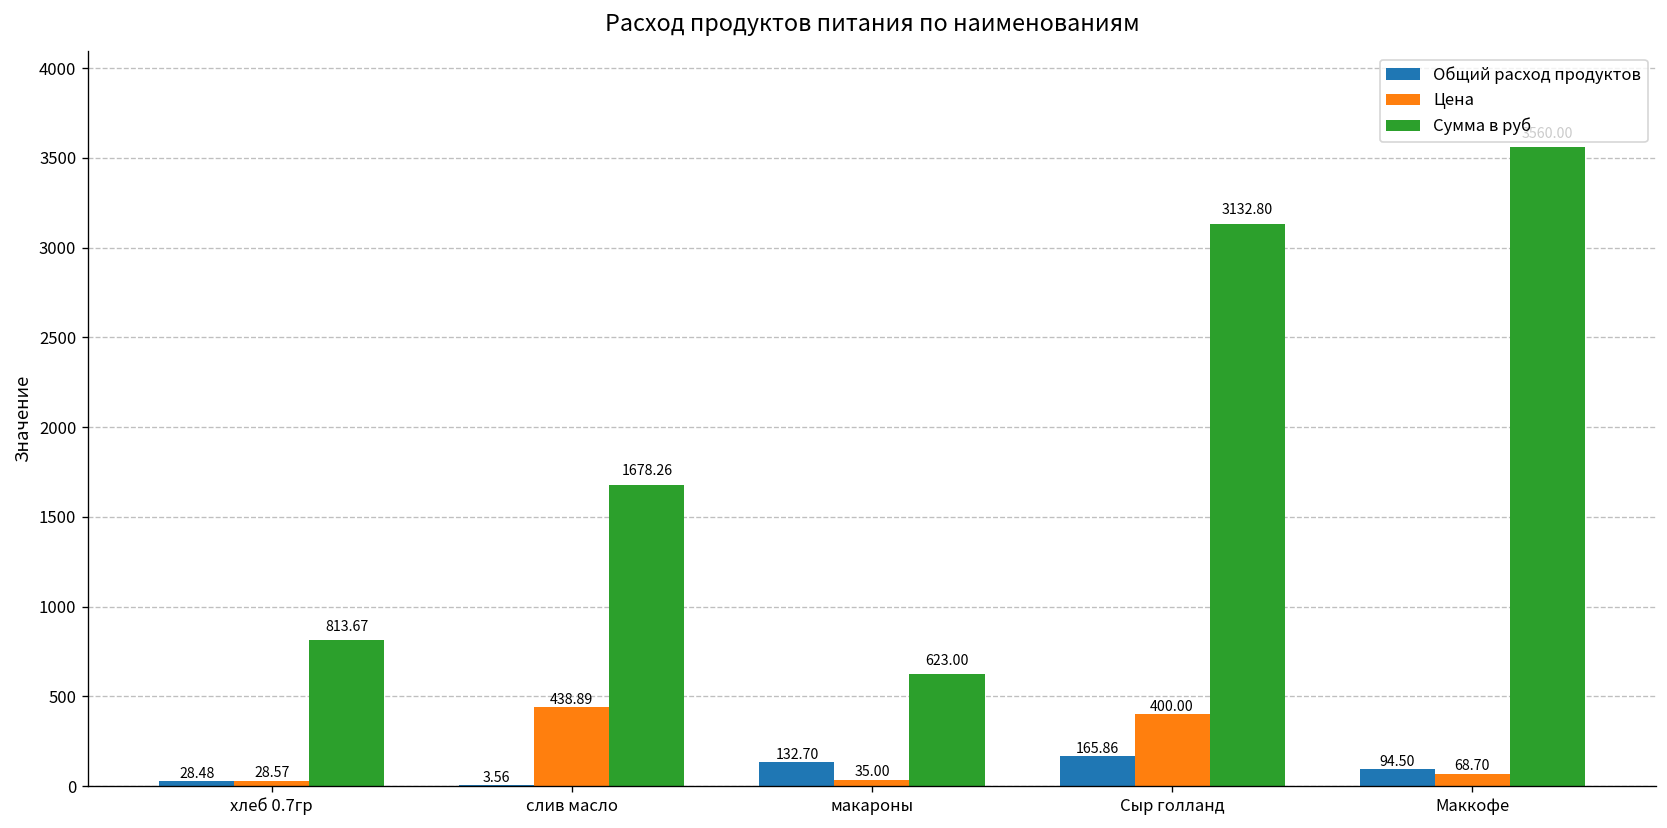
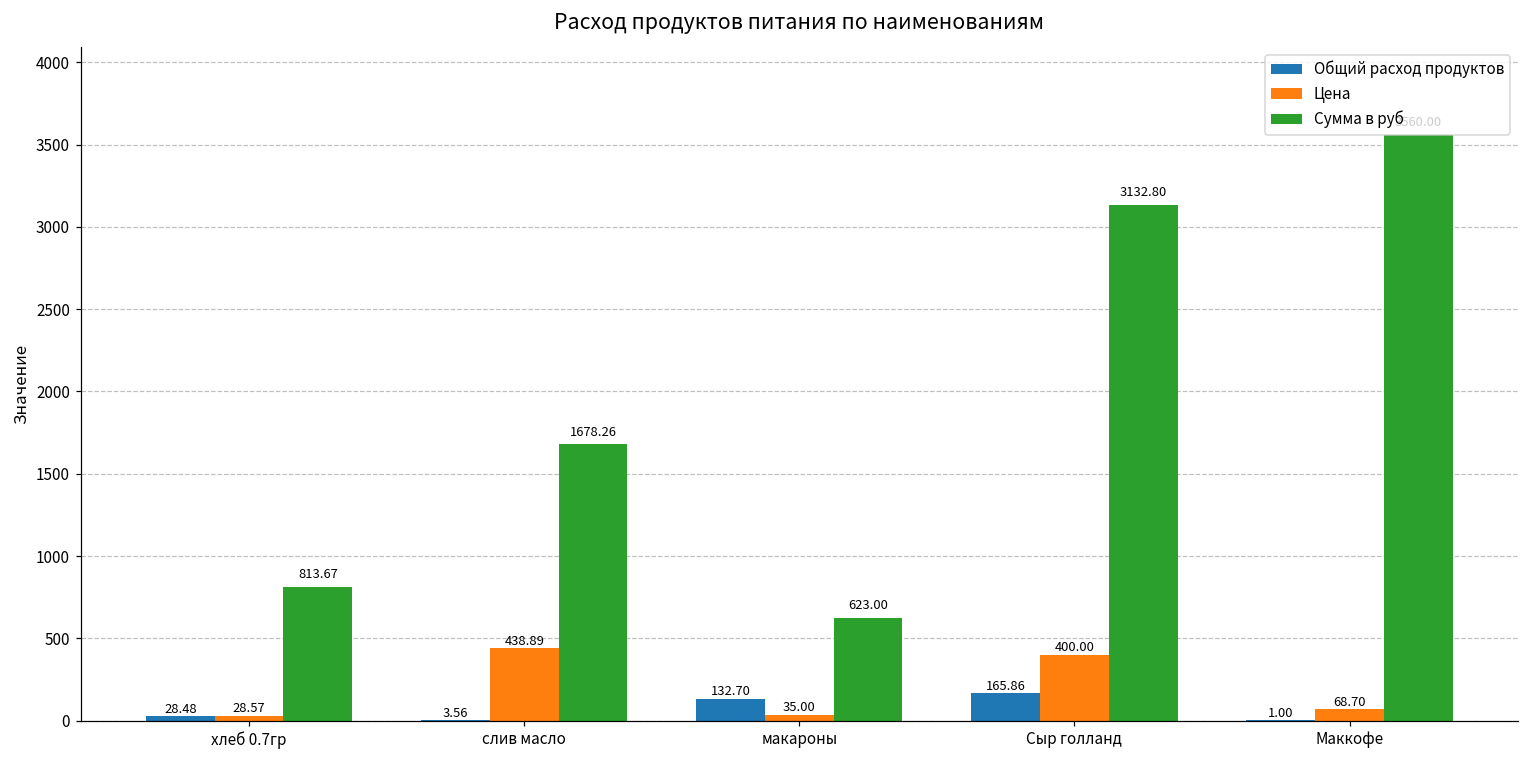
Общий расход продуктов, Маккофе: 94.50 -> 1.00
